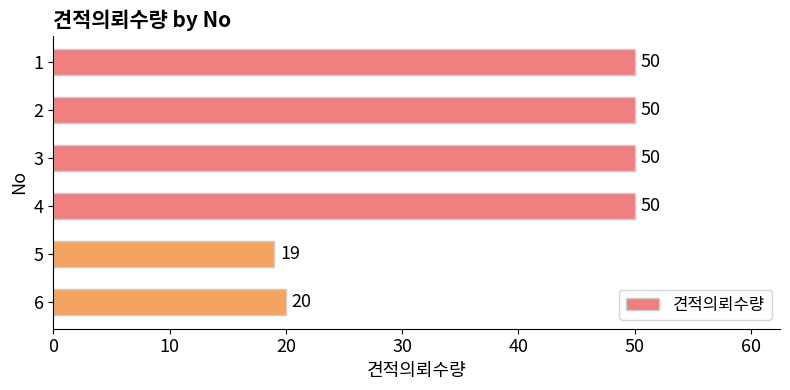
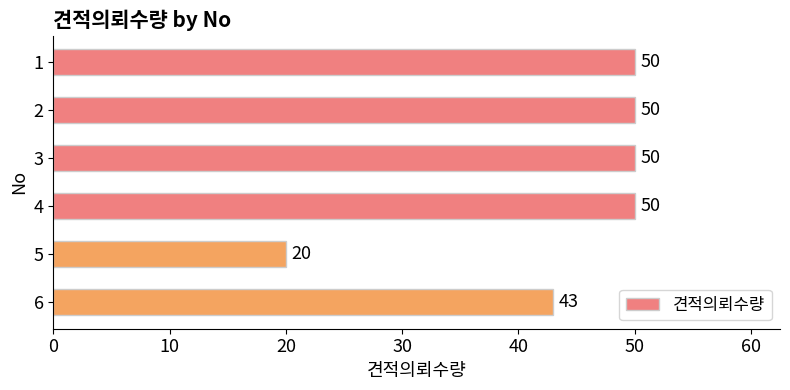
5: 19 -> 20
6: 20 -> 43
